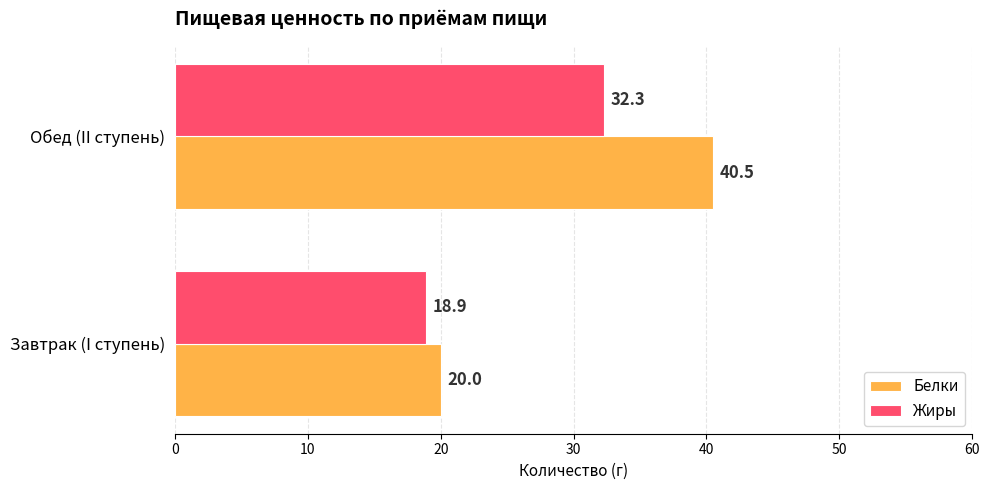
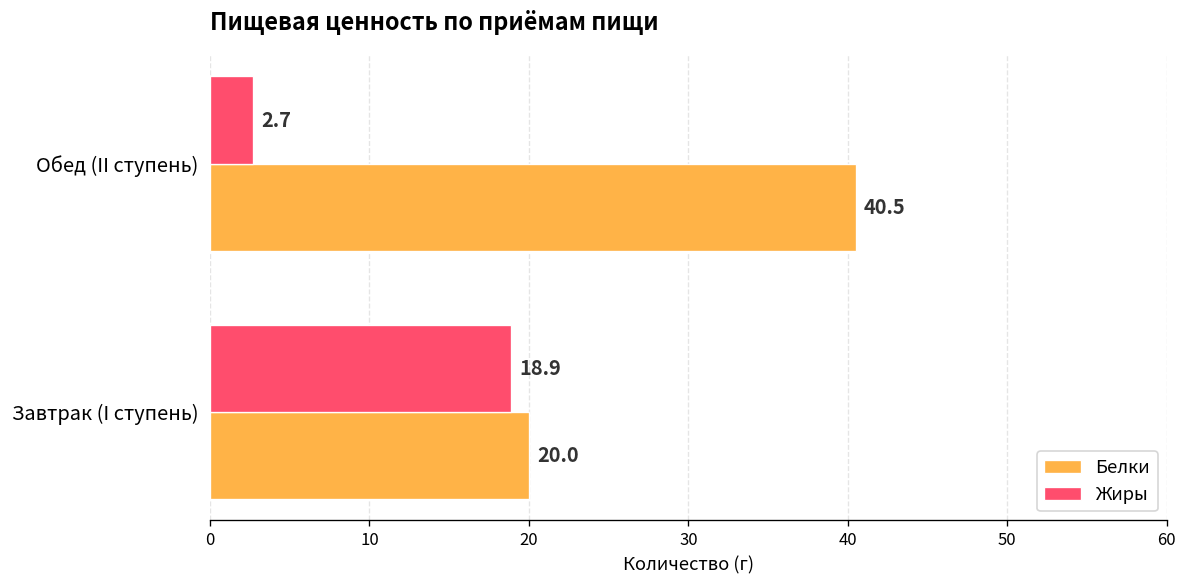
Жиры, Обед (II ступень): 32.3 -> 2.7
